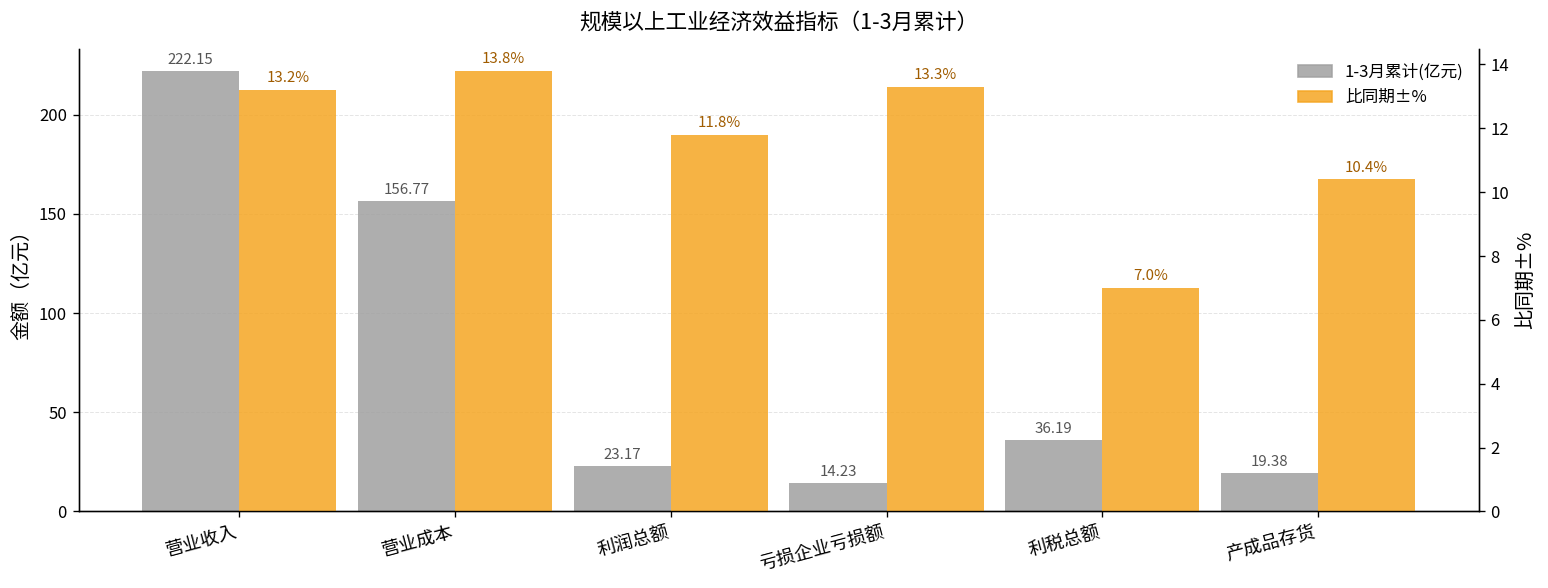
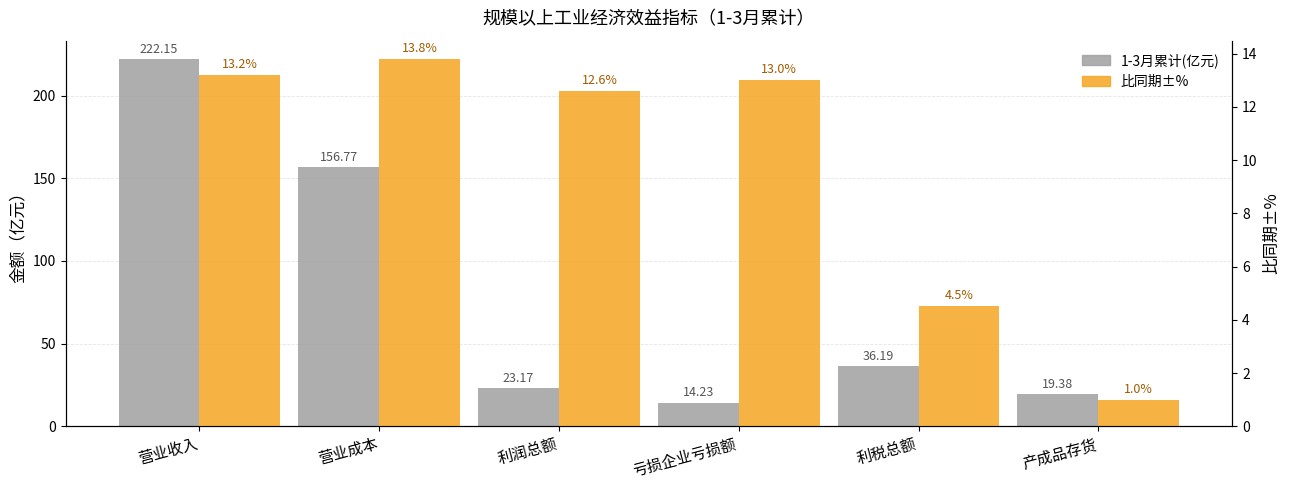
比同期±%, 利润总额: 11.8% -> 12.6%
比同期±%, 亏损企业亏损额: 13.3% -> 13.0%
比同期±%, 利税总额: 7.0% -> 4.5%
比同期±%, 产成品存货: 10.4% -> 1.0%
